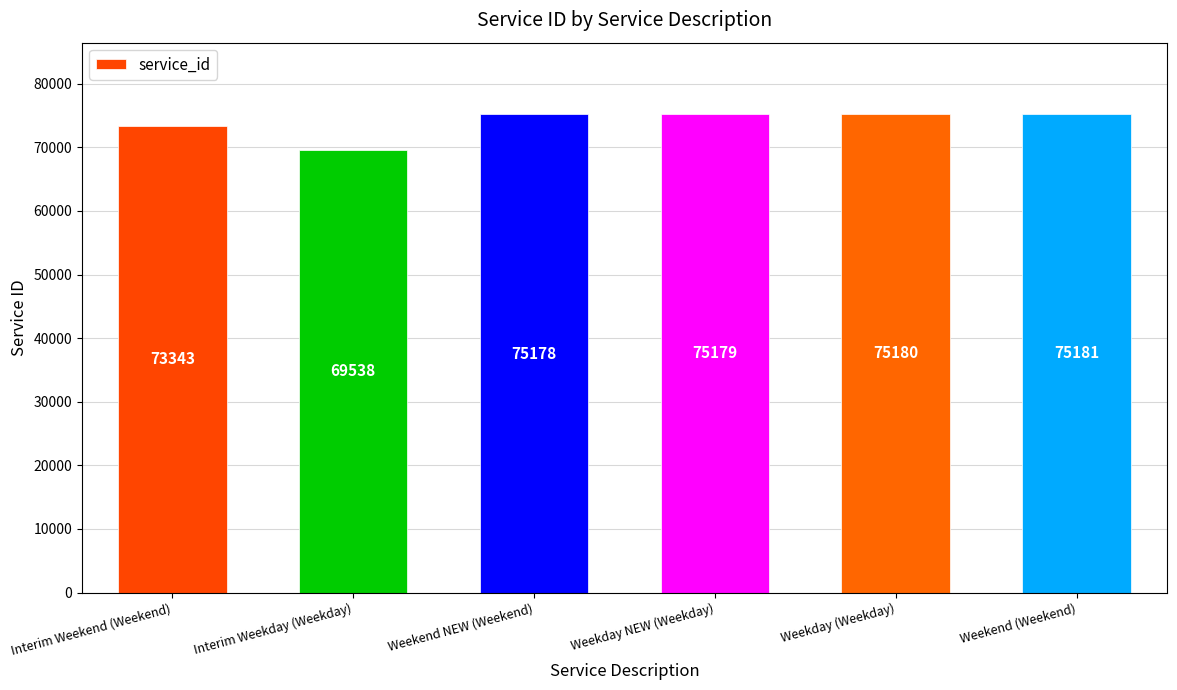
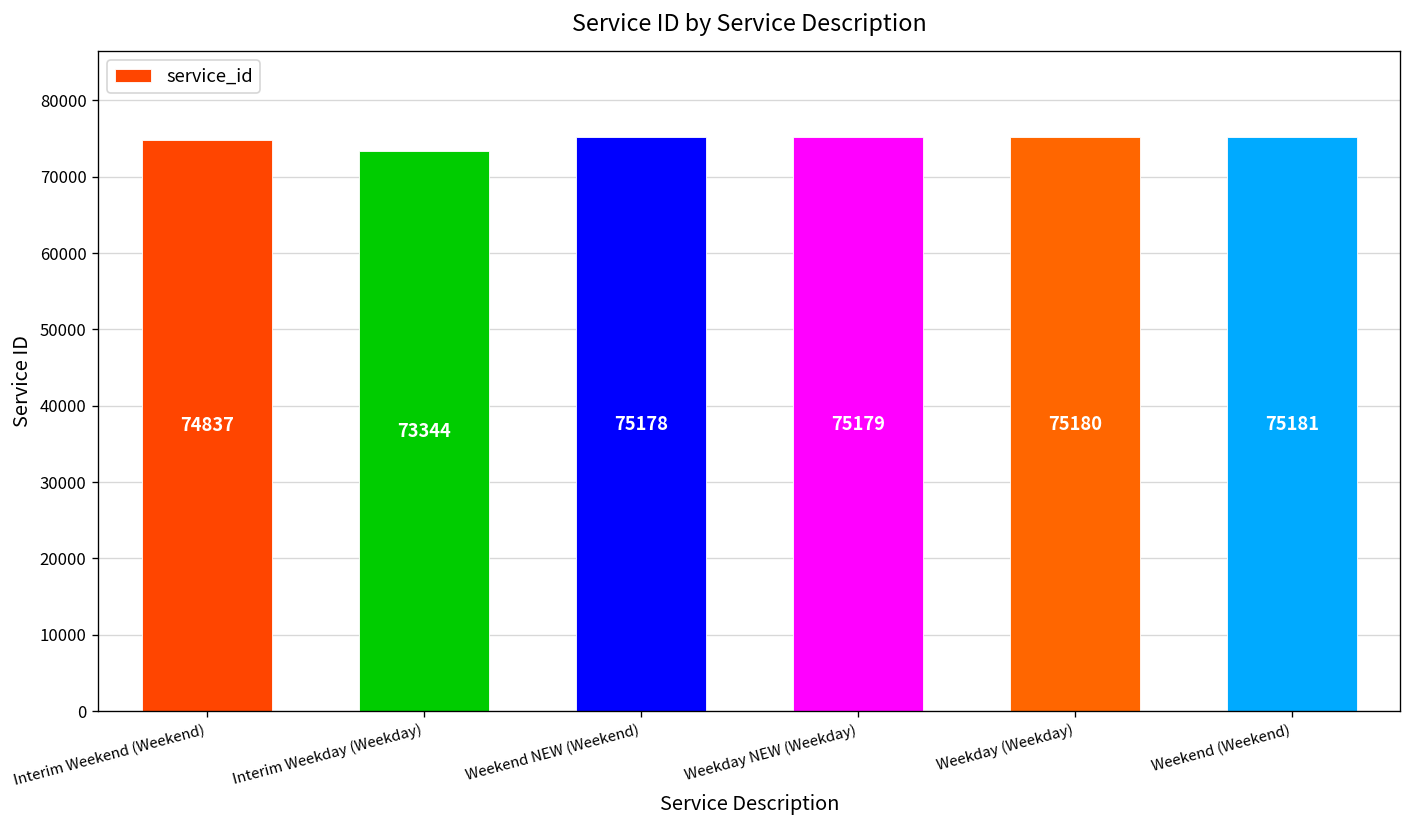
Interim Weekend (Weekend): 73343 -> 74837
Interim Weekday (Weekday): 69538 -> 73344
